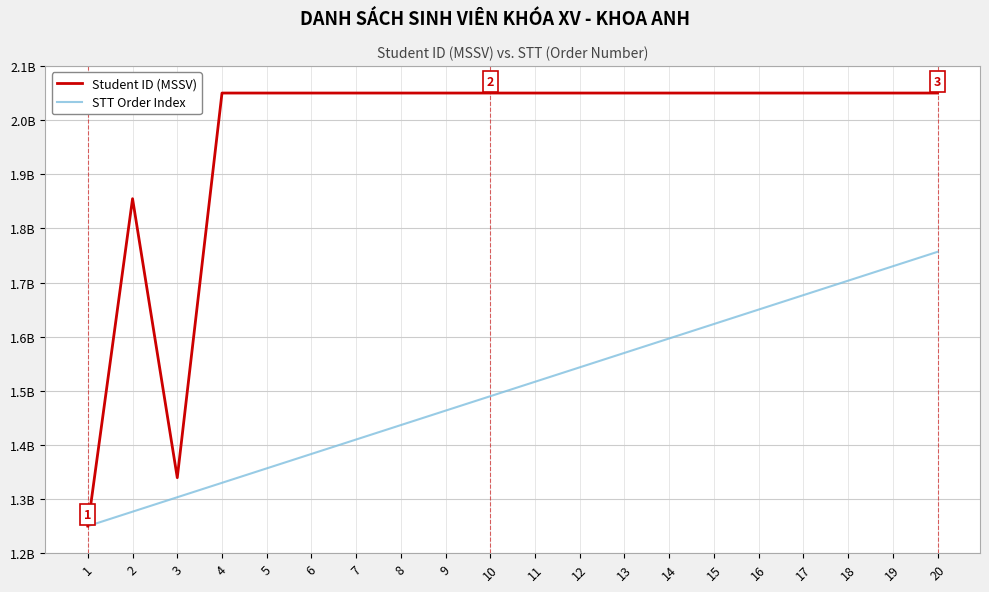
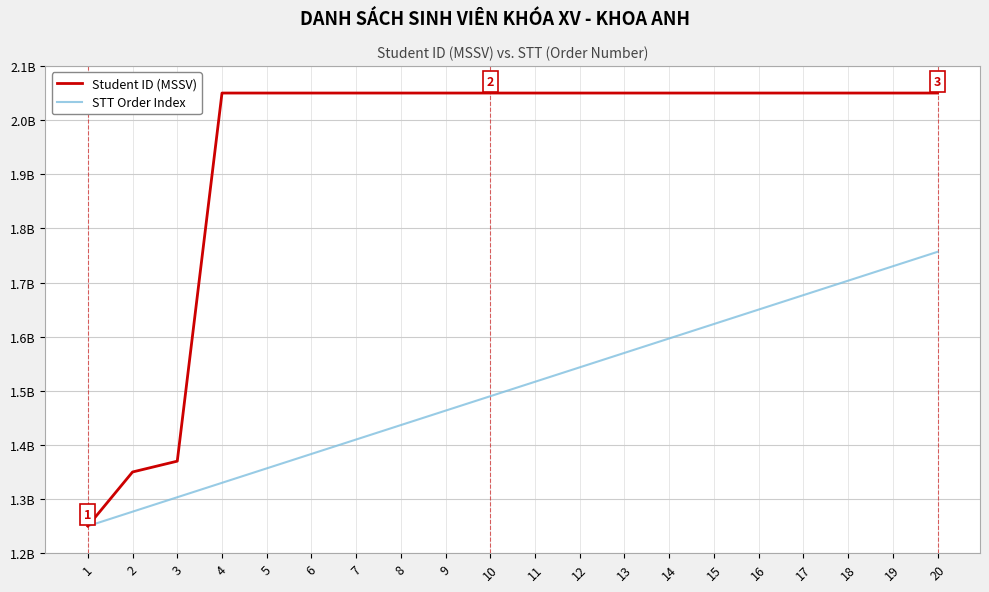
Student ID (MSSV), 2: 1850000000 -> 1350000000
Student ID (MSSV), 3: 1340000000 -> 1370000000
